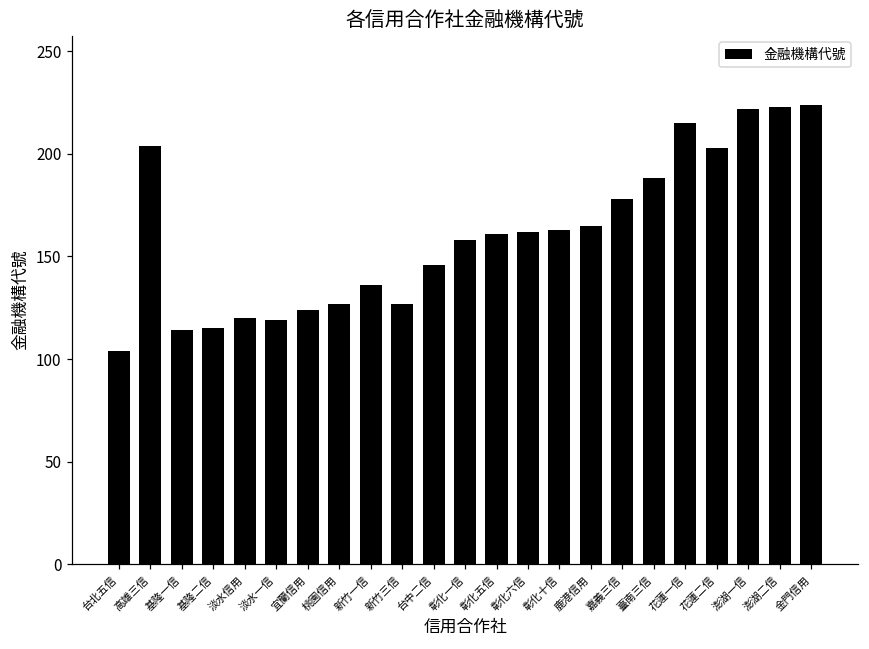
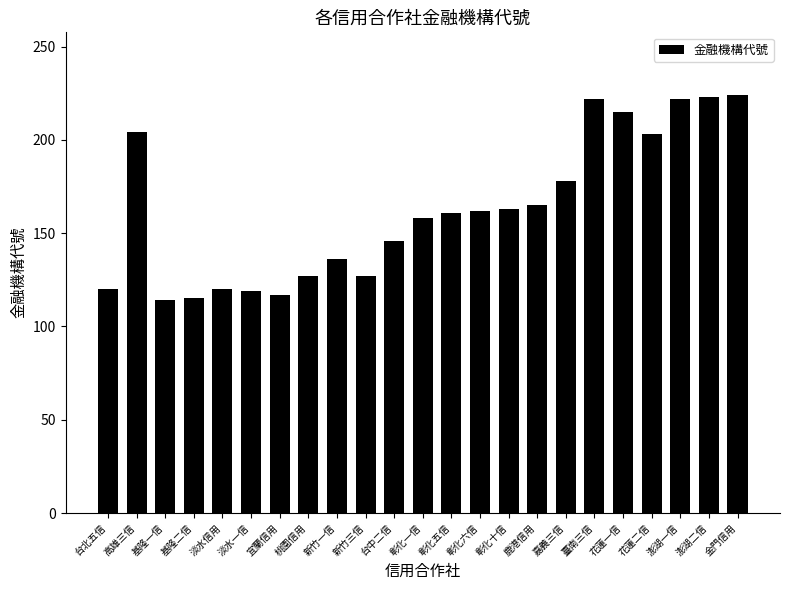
台北五信: 104 -> 120
宜蘭信用: 124 -> 117
臺南三信: 188 -> 222
